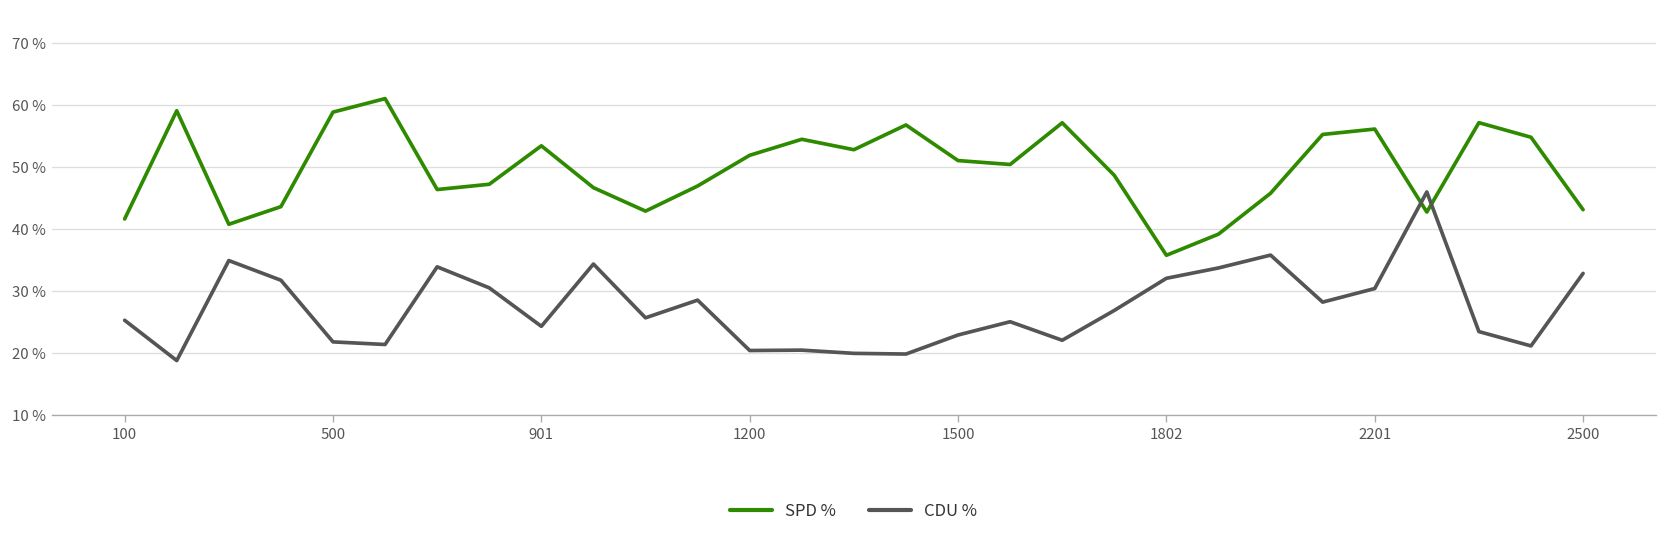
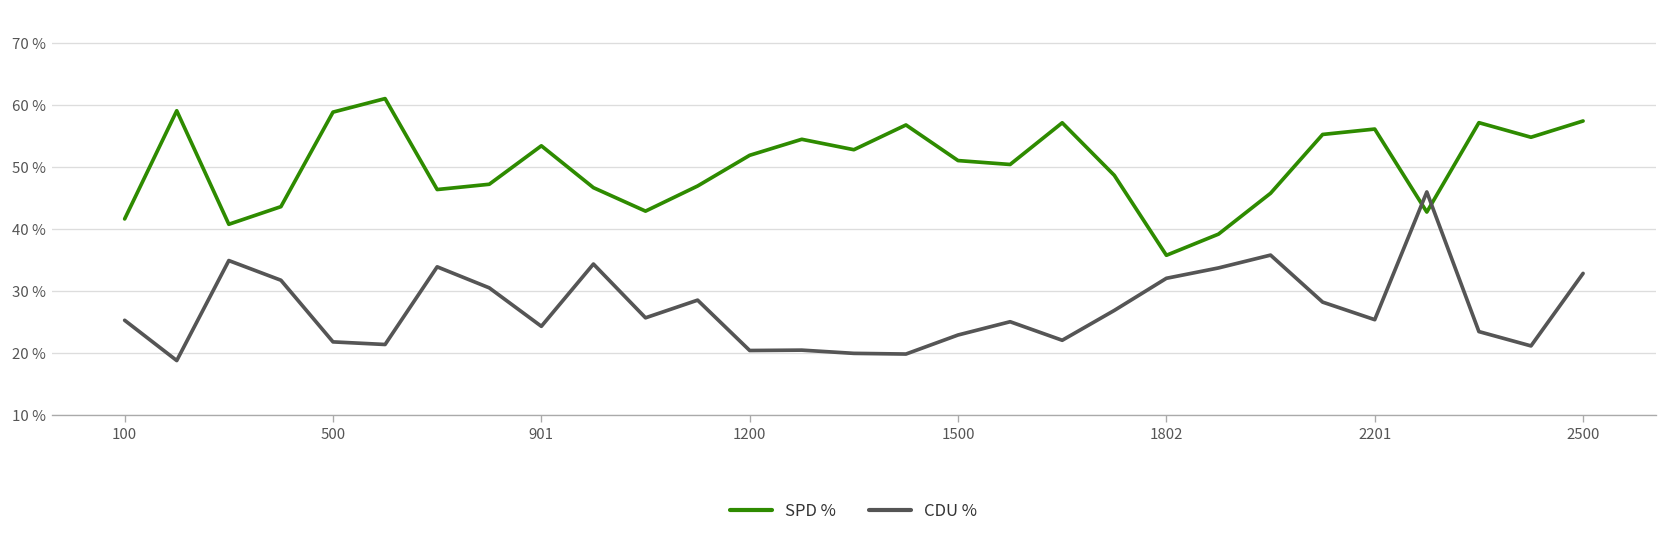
CDU %, 2201: 30 % -> 25 %
SPD %, 2500: 43 % -> 57 %
